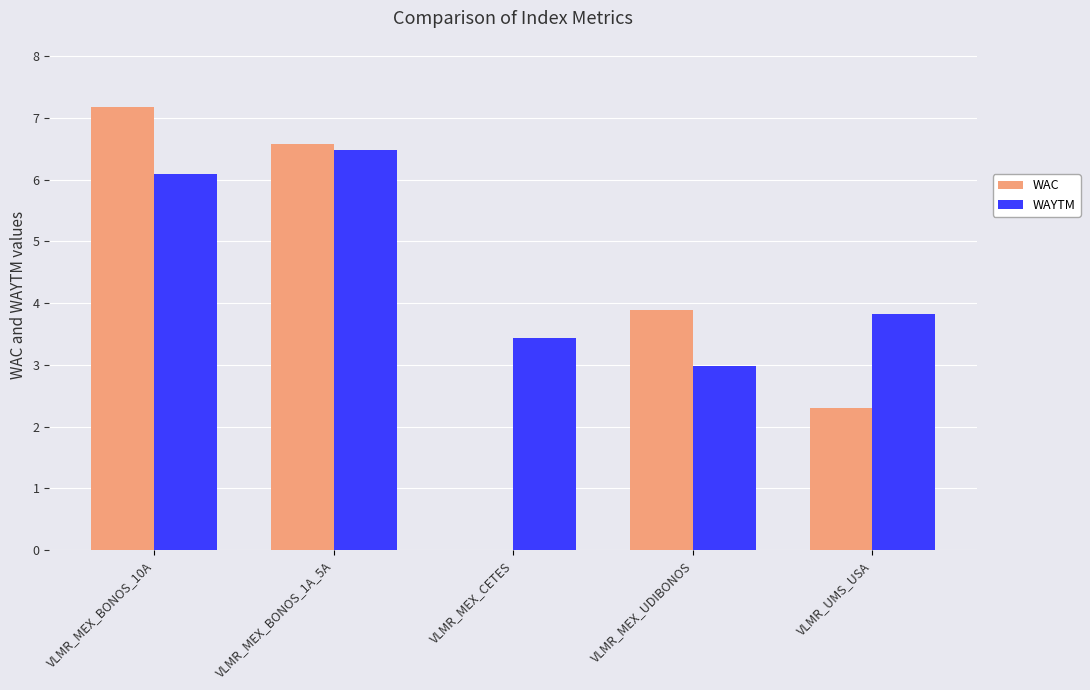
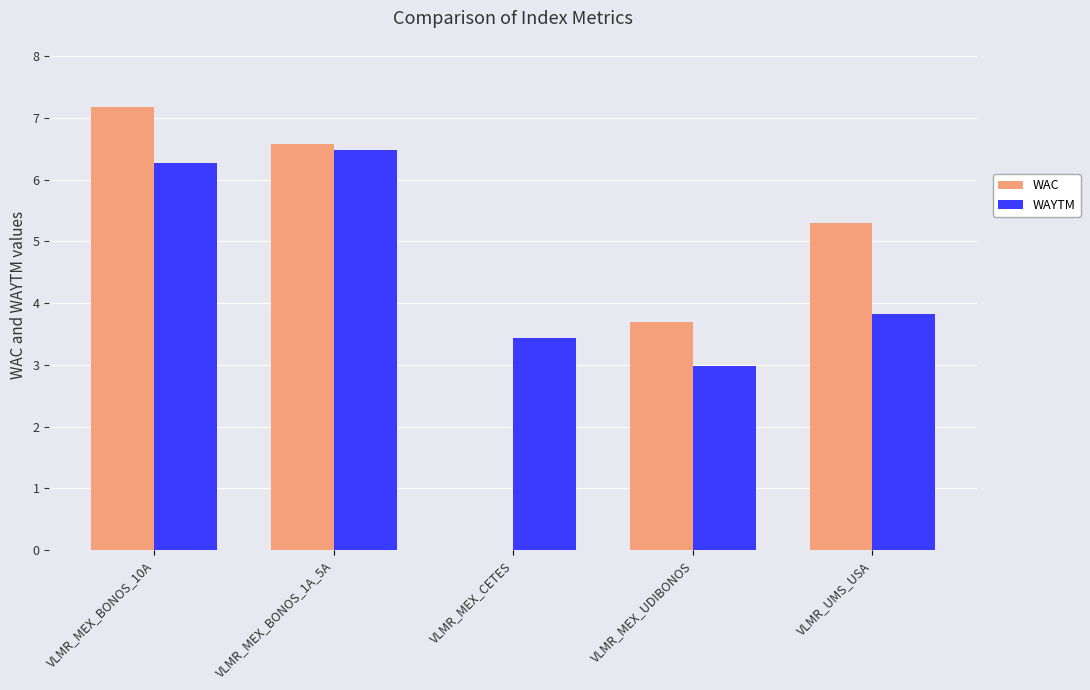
WAYTM, VLMR_MEX_BONOS_10A: 6.1 -> 6.3
WAC, VLMR_MEX_UDIBONOS: 3.9 -> 3.7
WAC, VLMR_UMS_USA: 2.3 -> 5.3
